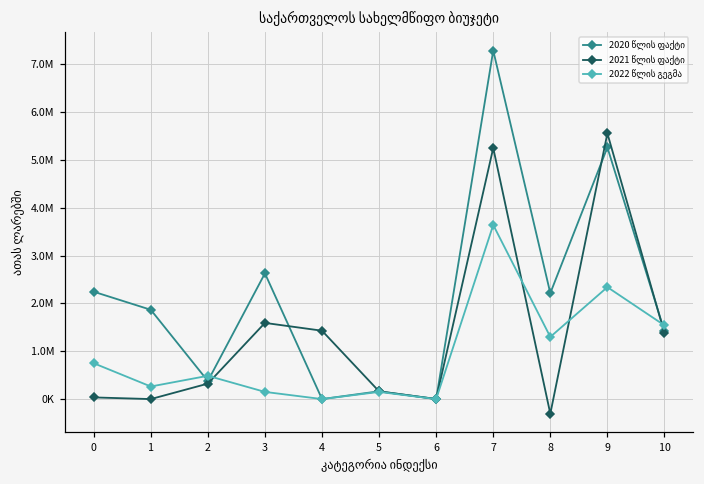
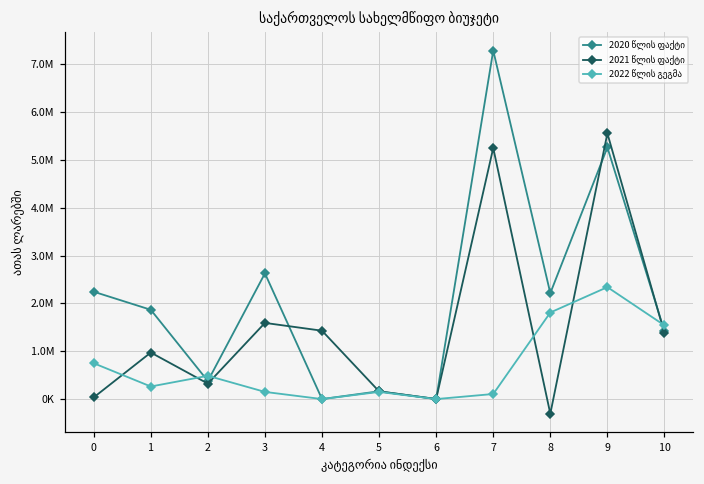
2021 წლის ფაქტი, 1: 0 -> 1000000
2022 წლის გეგმა, 7: 3600000 -> 100000
2022 წლის გეგმა, 8: 1300000 -> 1800000
